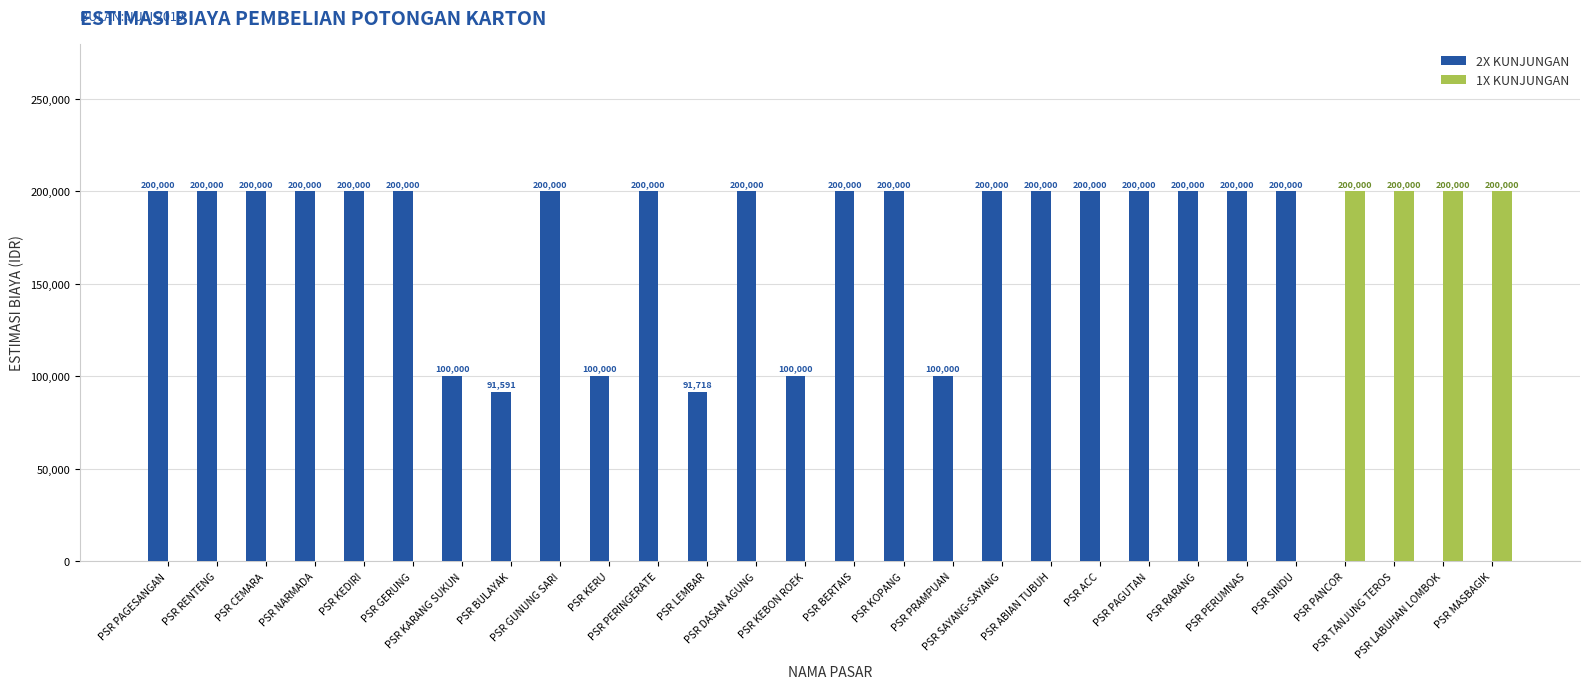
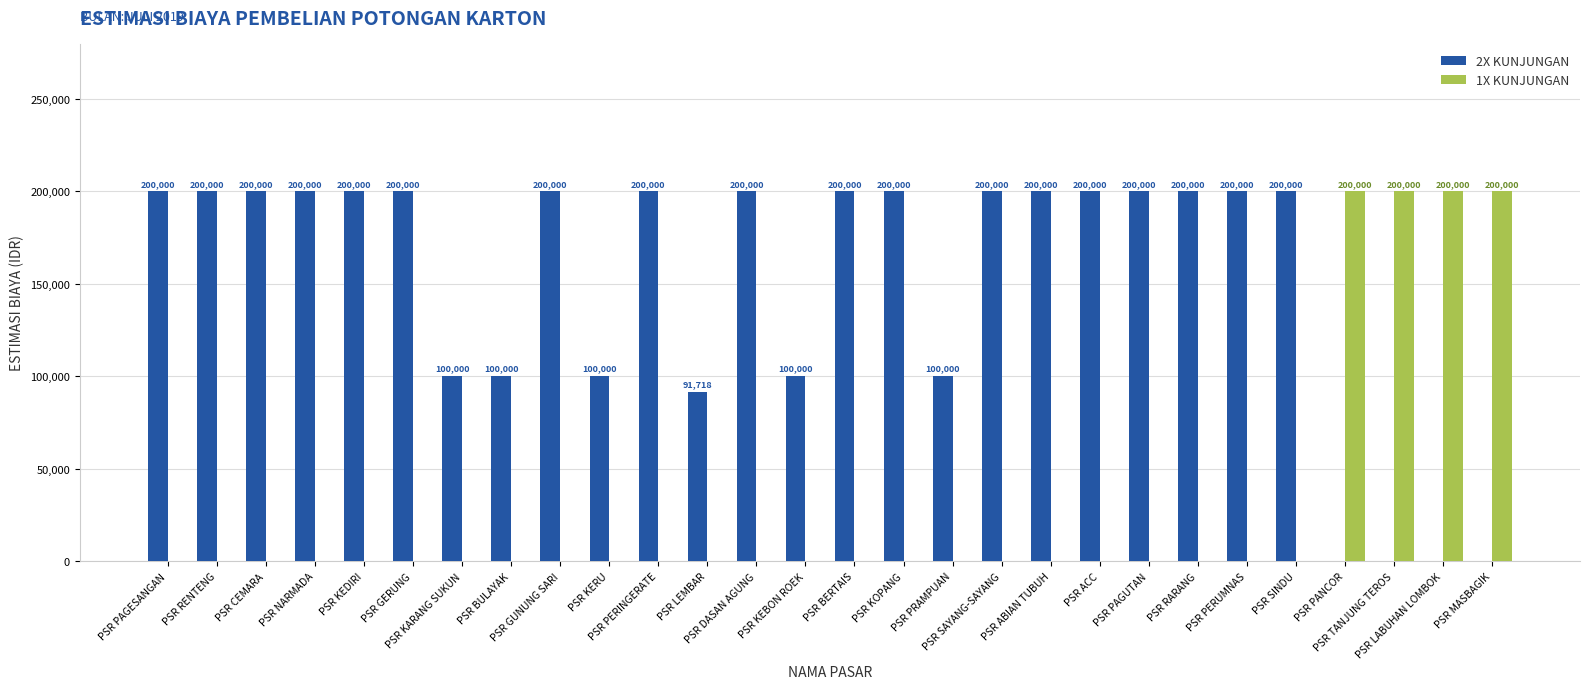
2X KUNJUNGAN, PSR BULAYAK: 91,591 -> 100,000
